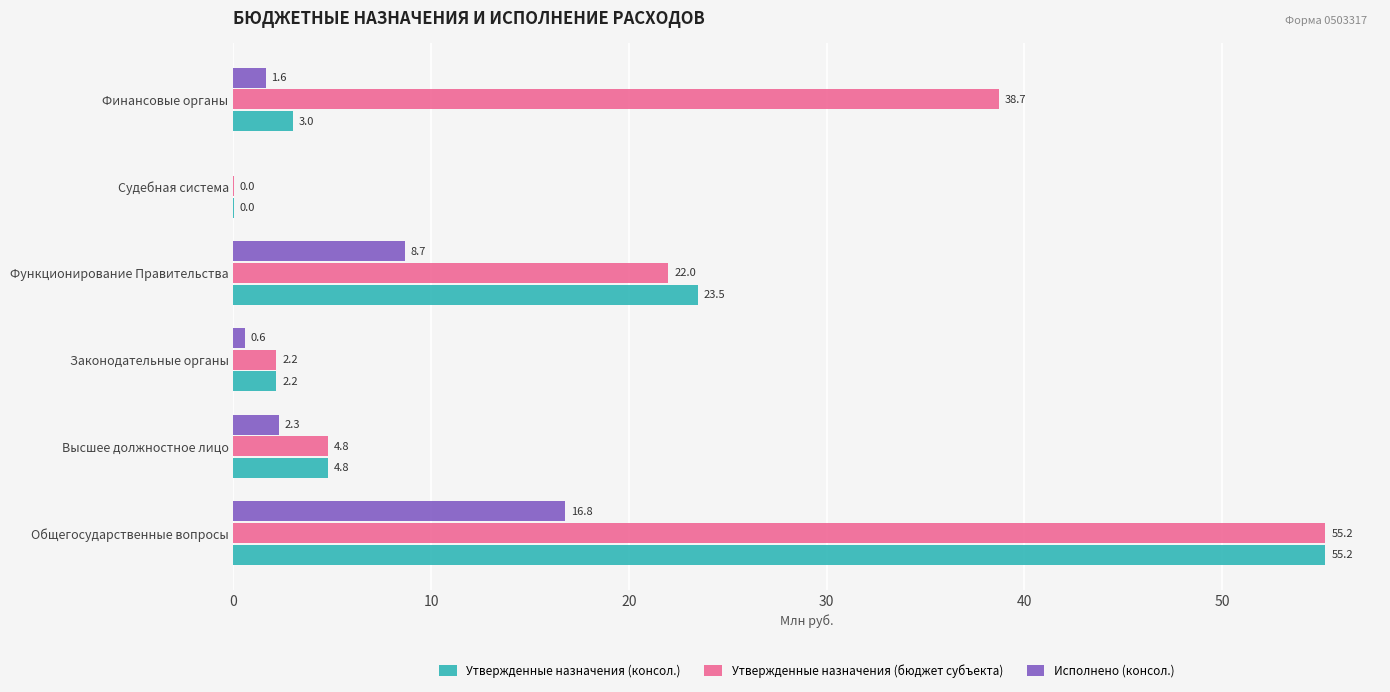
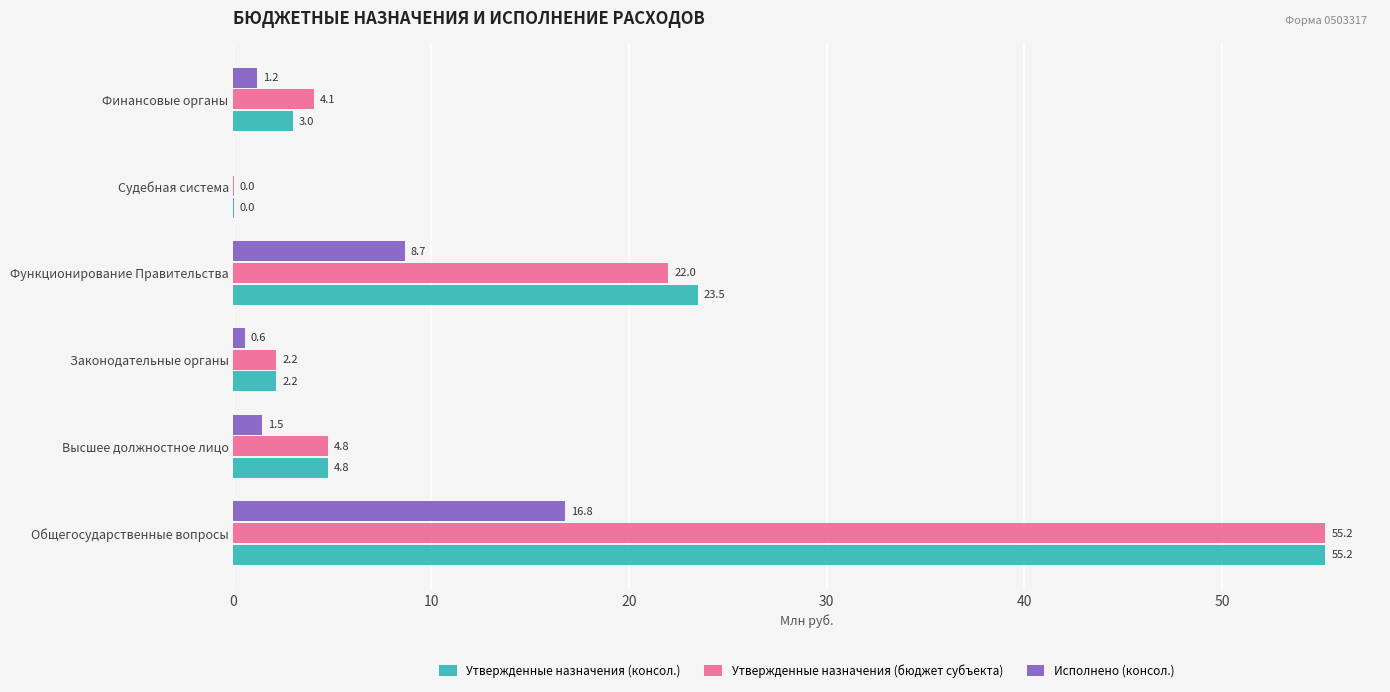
Исполнено (консол.), Финансовые органы: 1.6 -> 1.2
Утвержденные назначения (бюджет субъекта), Финансовые органы: 38.7 -> 4.1
Исполнено (консол.), Высшее должностное лицо: 2.3 -> 1.5
